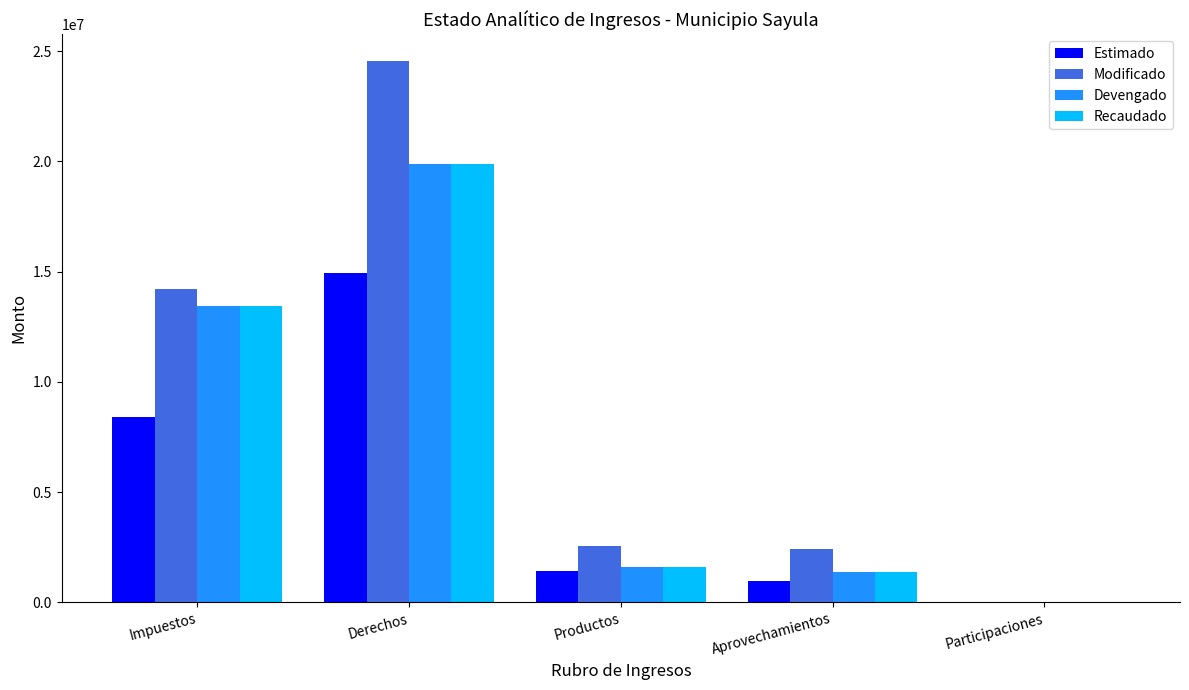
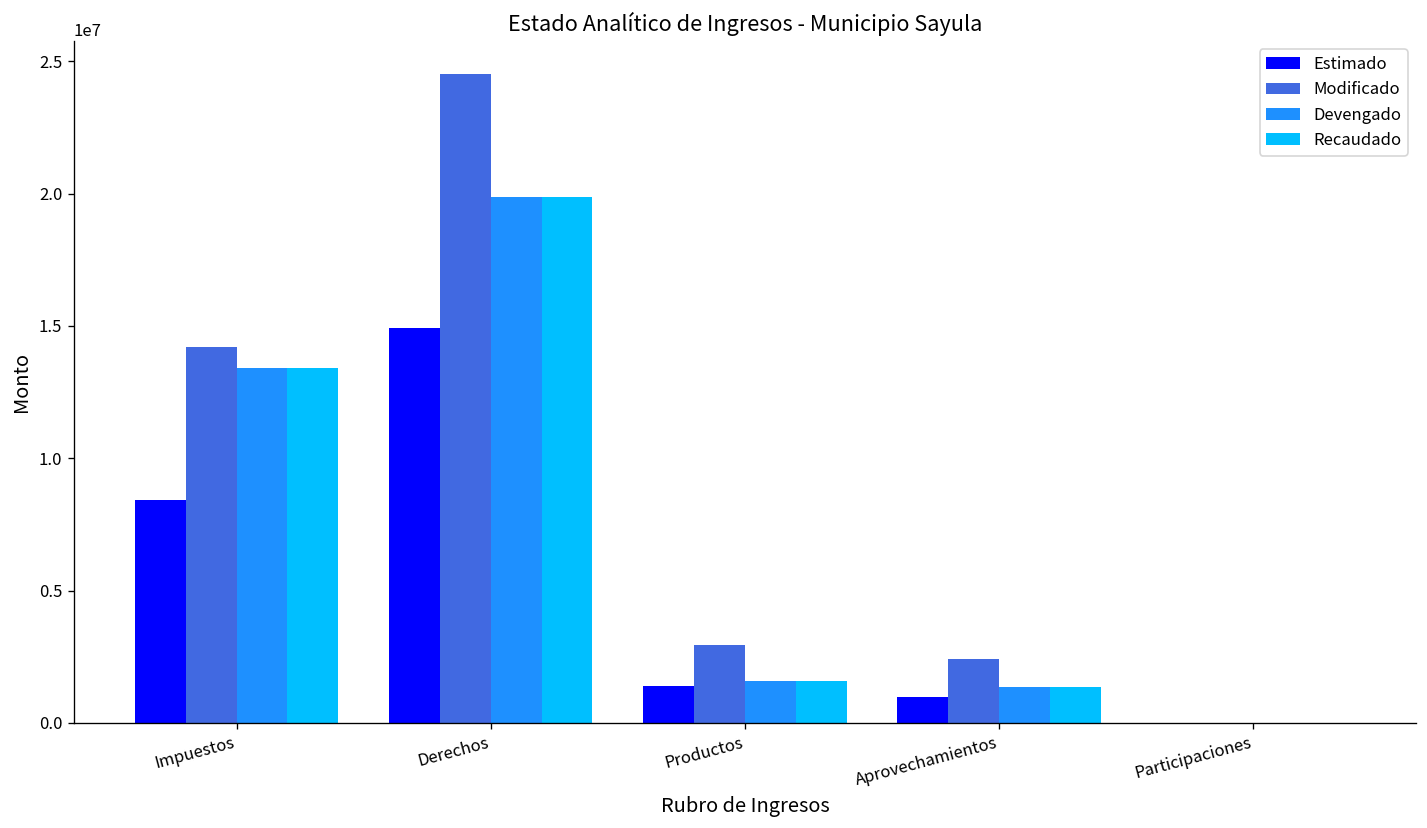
Modificado, Productos: 2600000 -> 3000000
